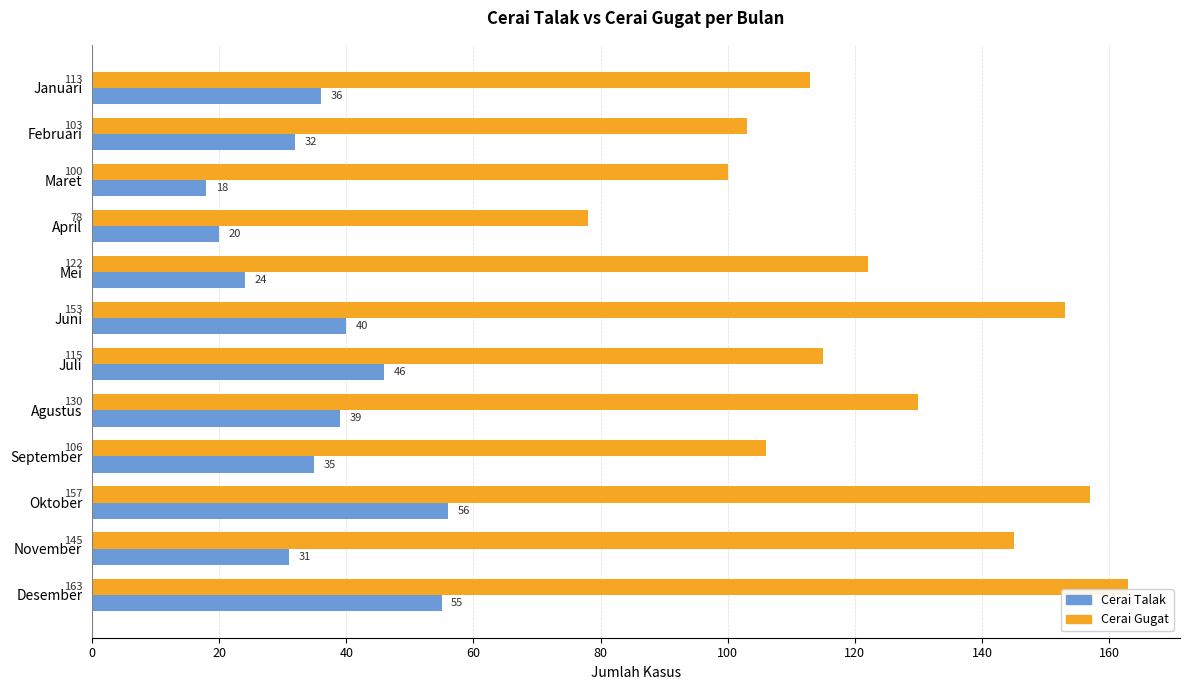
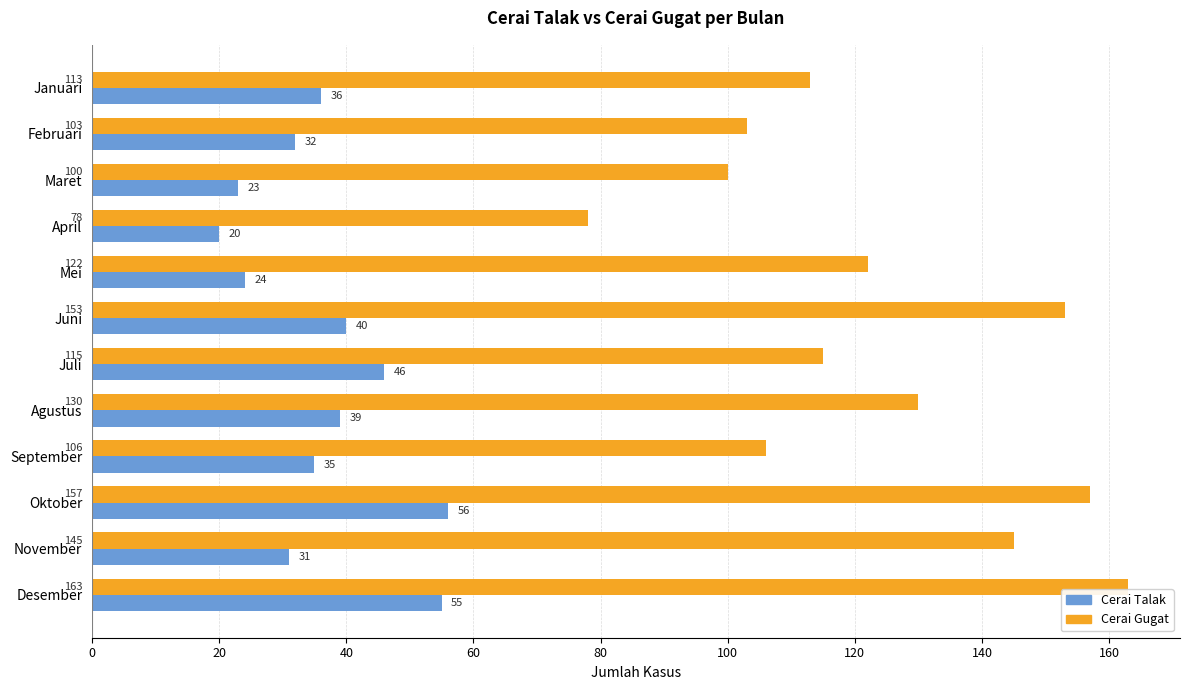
Cerai Talak, Maret: 18 -> 23
